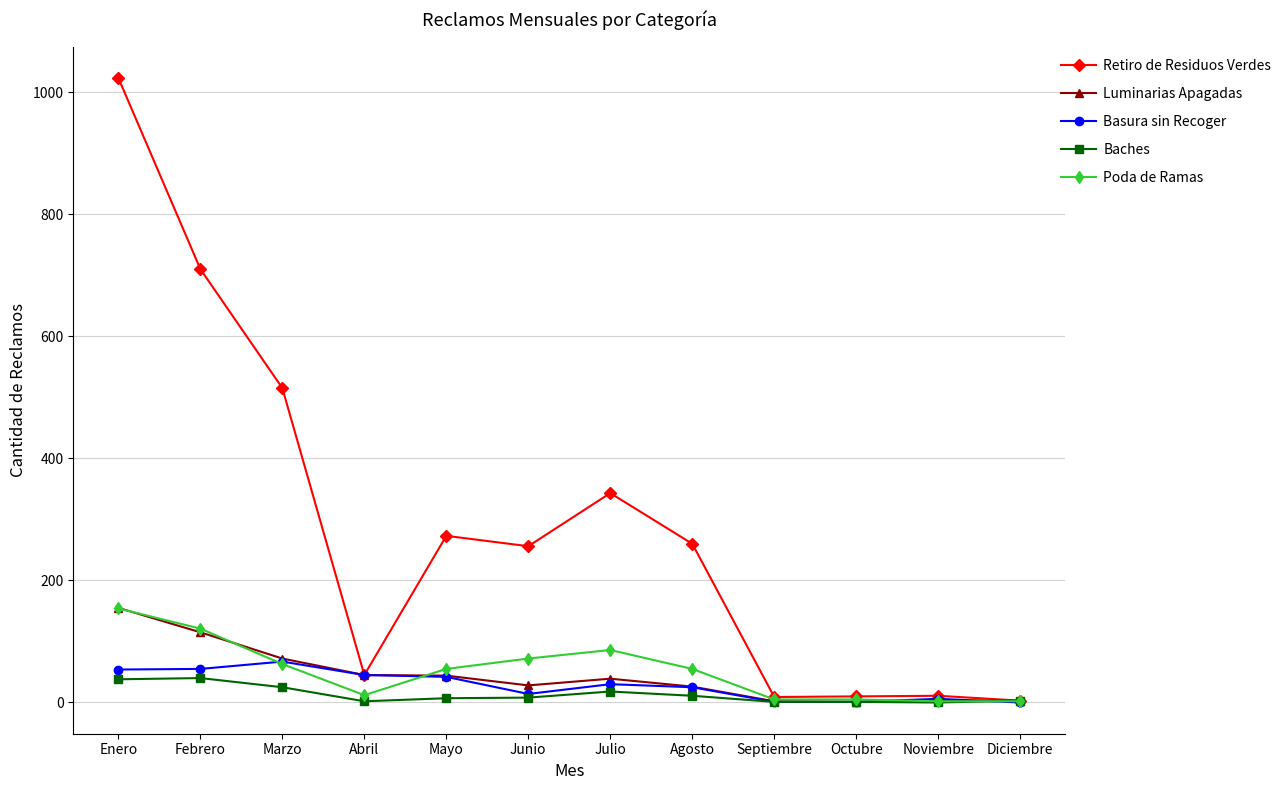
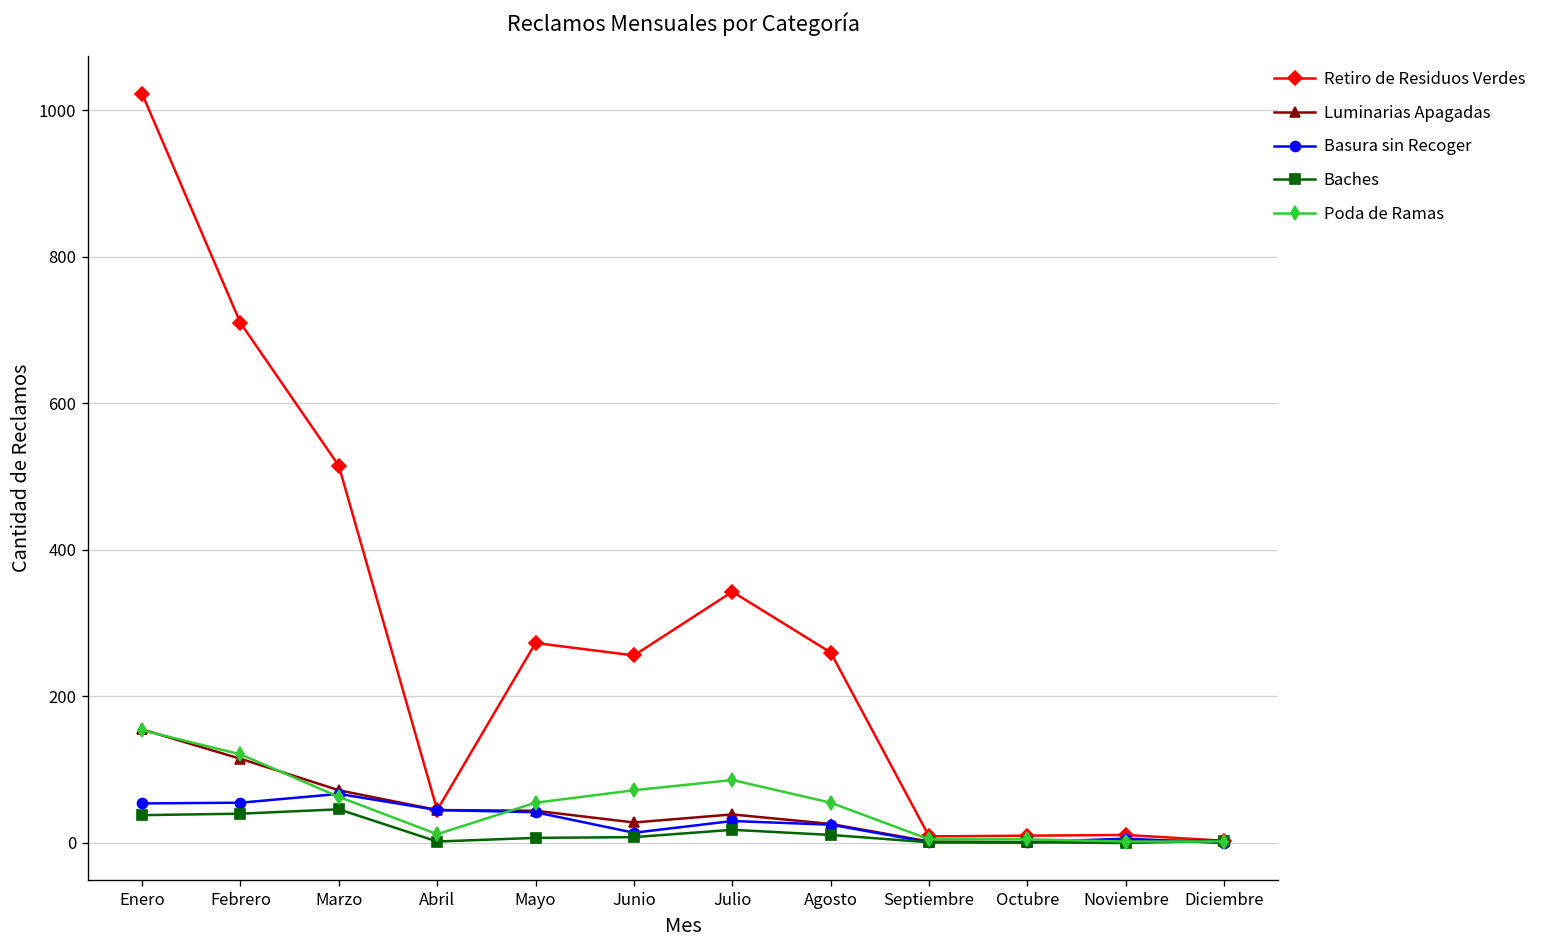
Baches, Marzo: 30 -> 50
